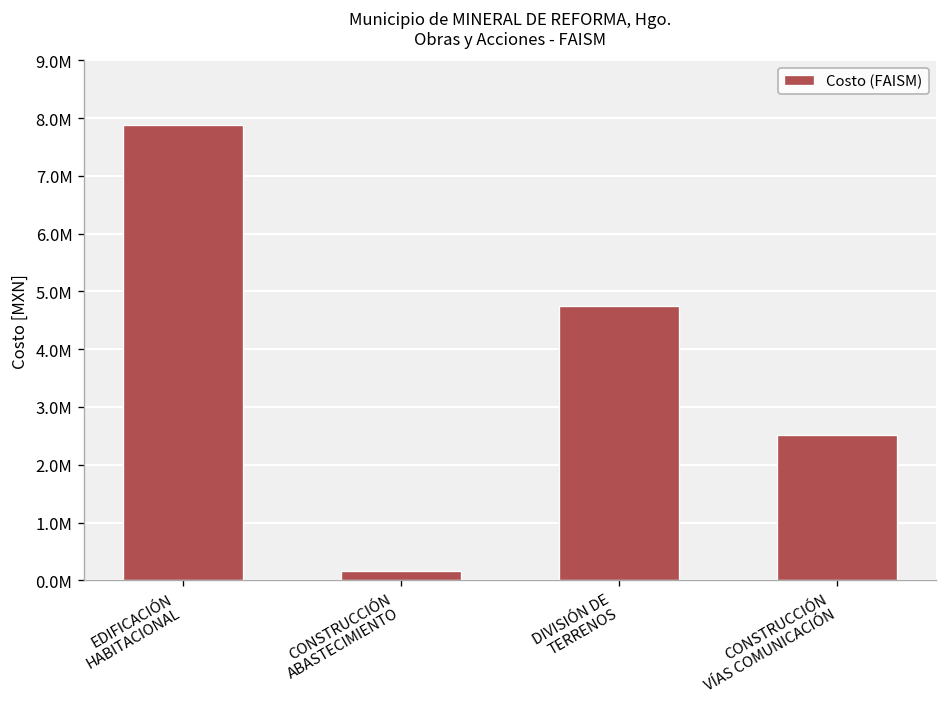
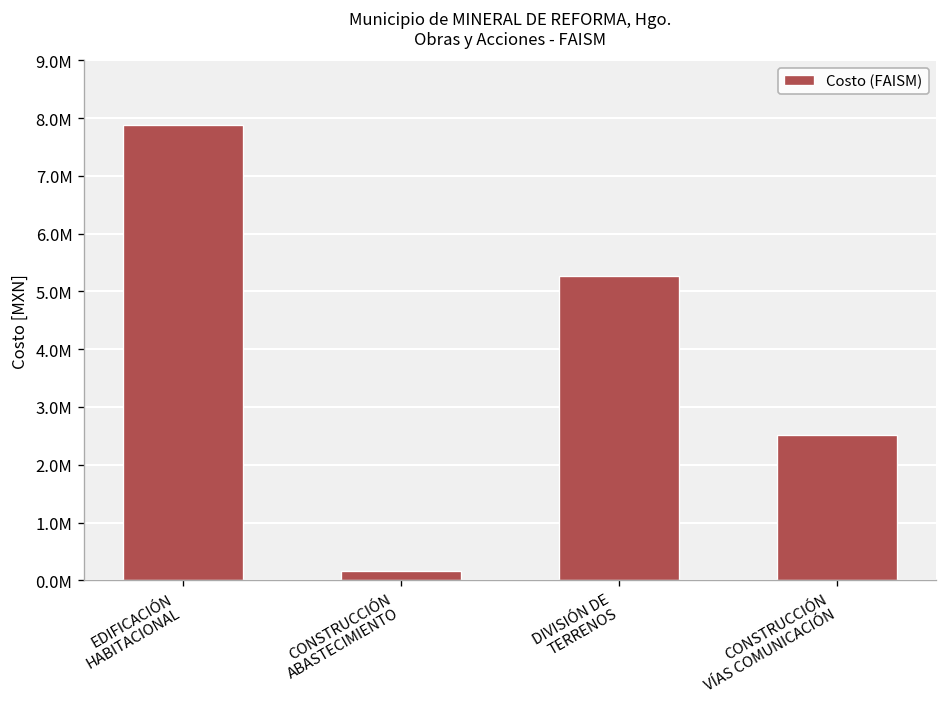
DIVISIÓN DE TERRENOS: 4700000 -> 5300000
